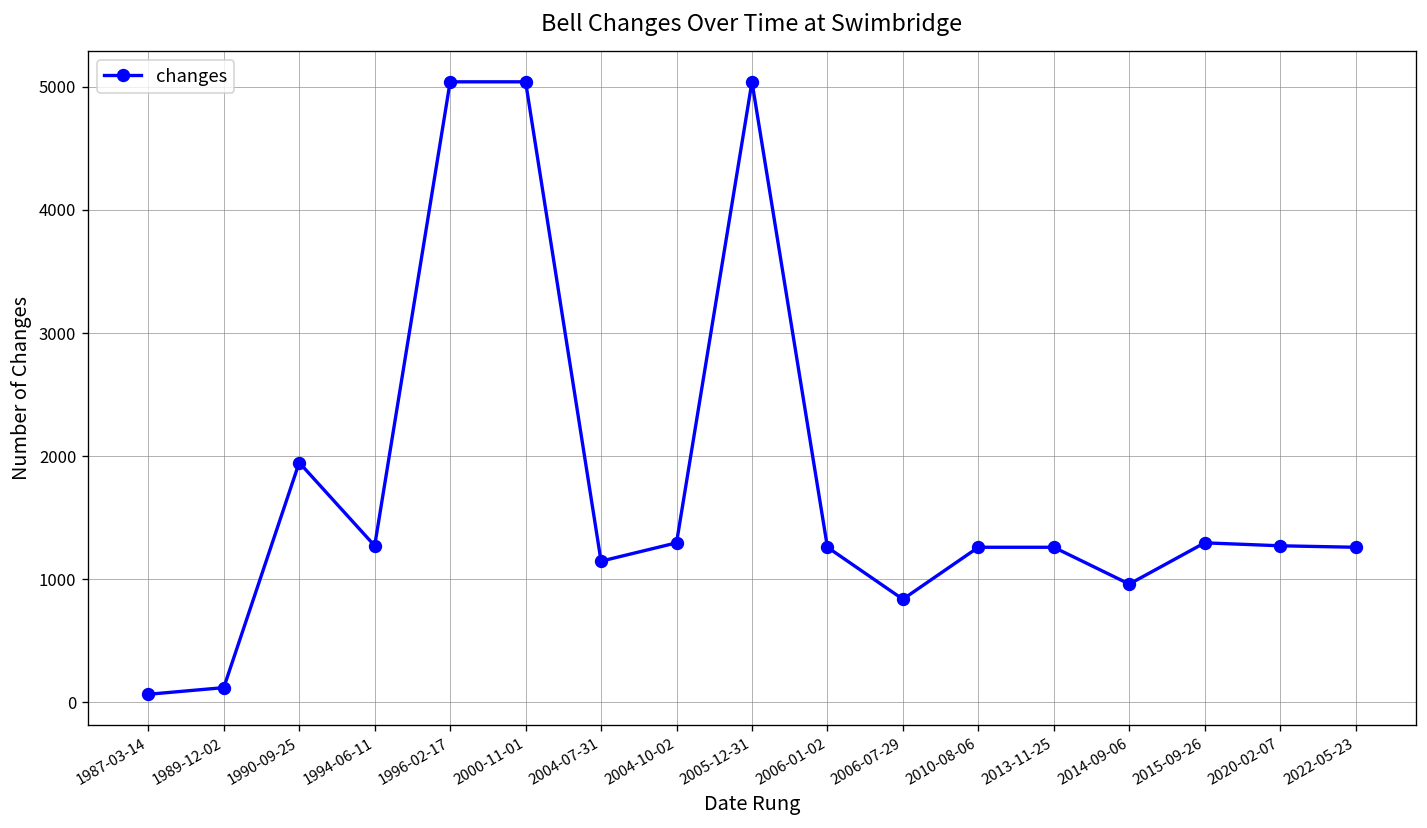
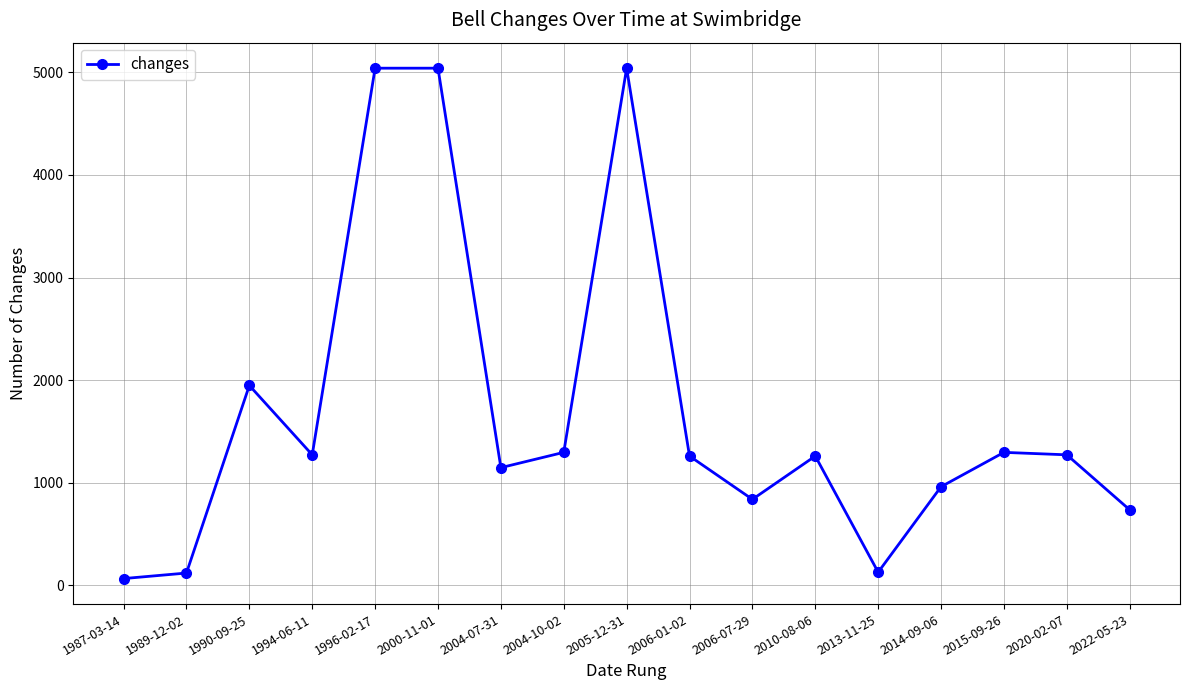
2013-11-25: 1260 -> 130
2022-05-23: 1260 -> 740
